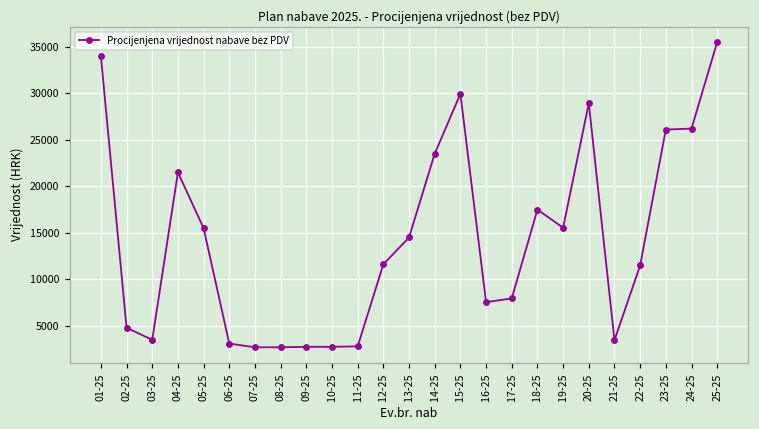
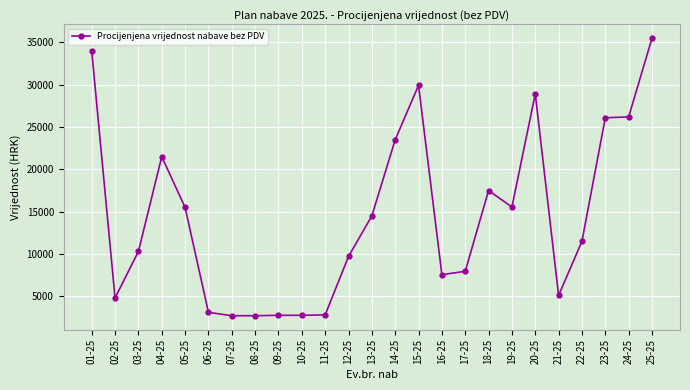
03-25: 4000 -> 10000
12-25: 12000 -> 10000
21-25: 3000 -> 5000
